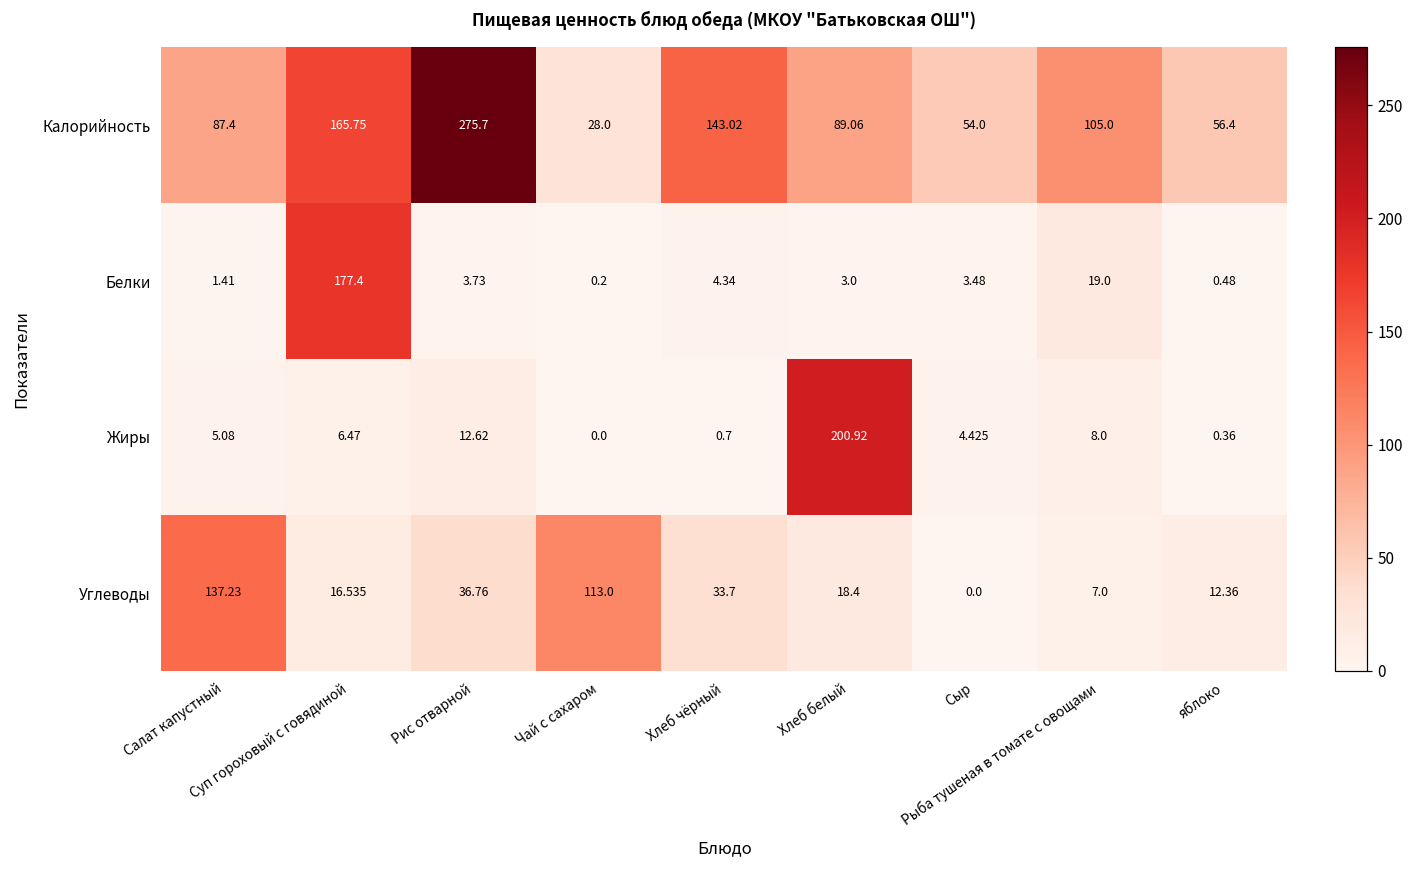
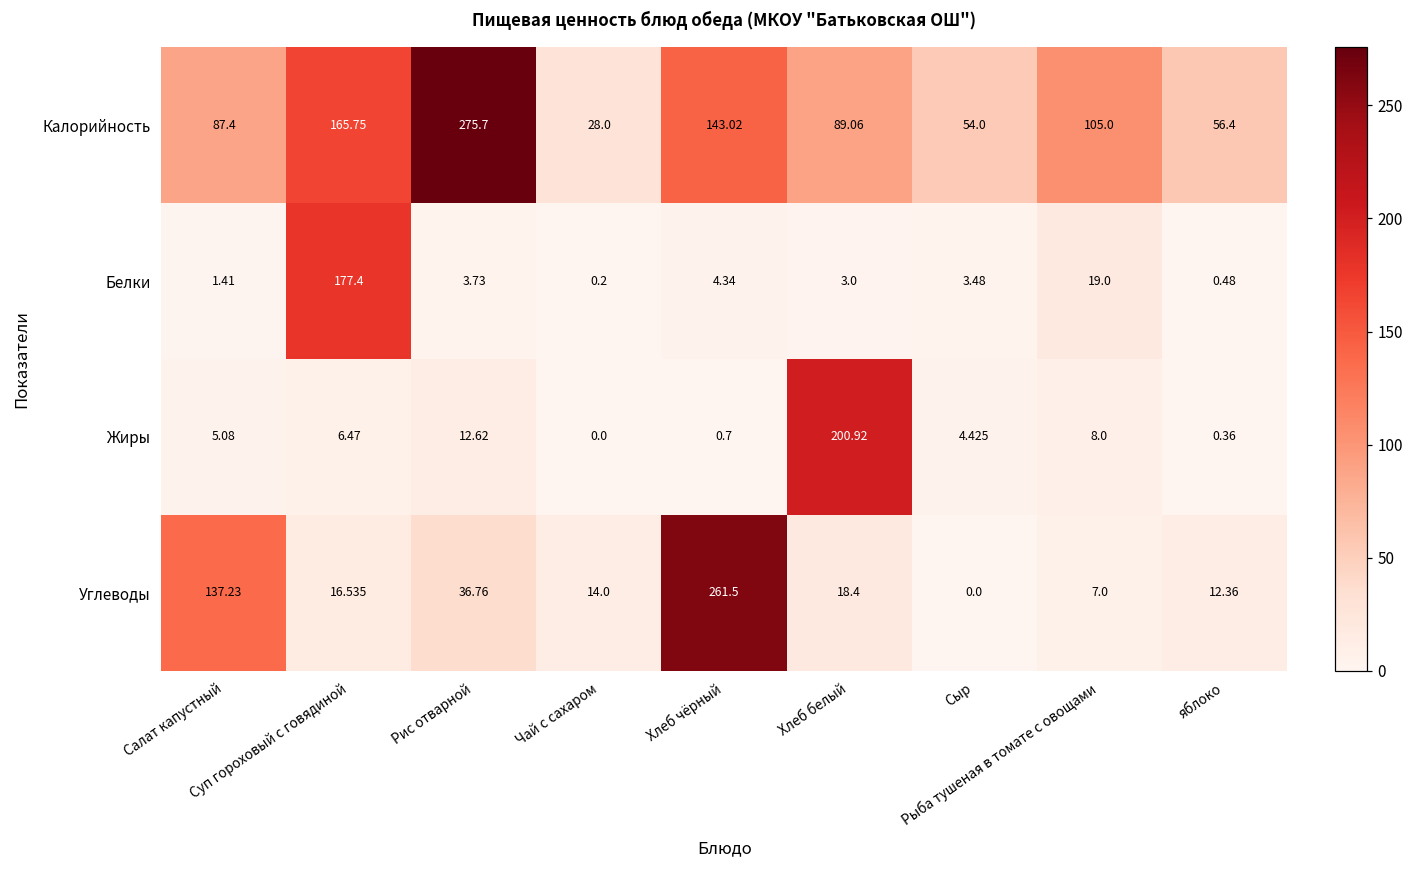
Углеводы, Чай с сахаром: 113.0 -> 14.0
Углеводы, Хлеб чёрный: 33.7 -> 261.5
